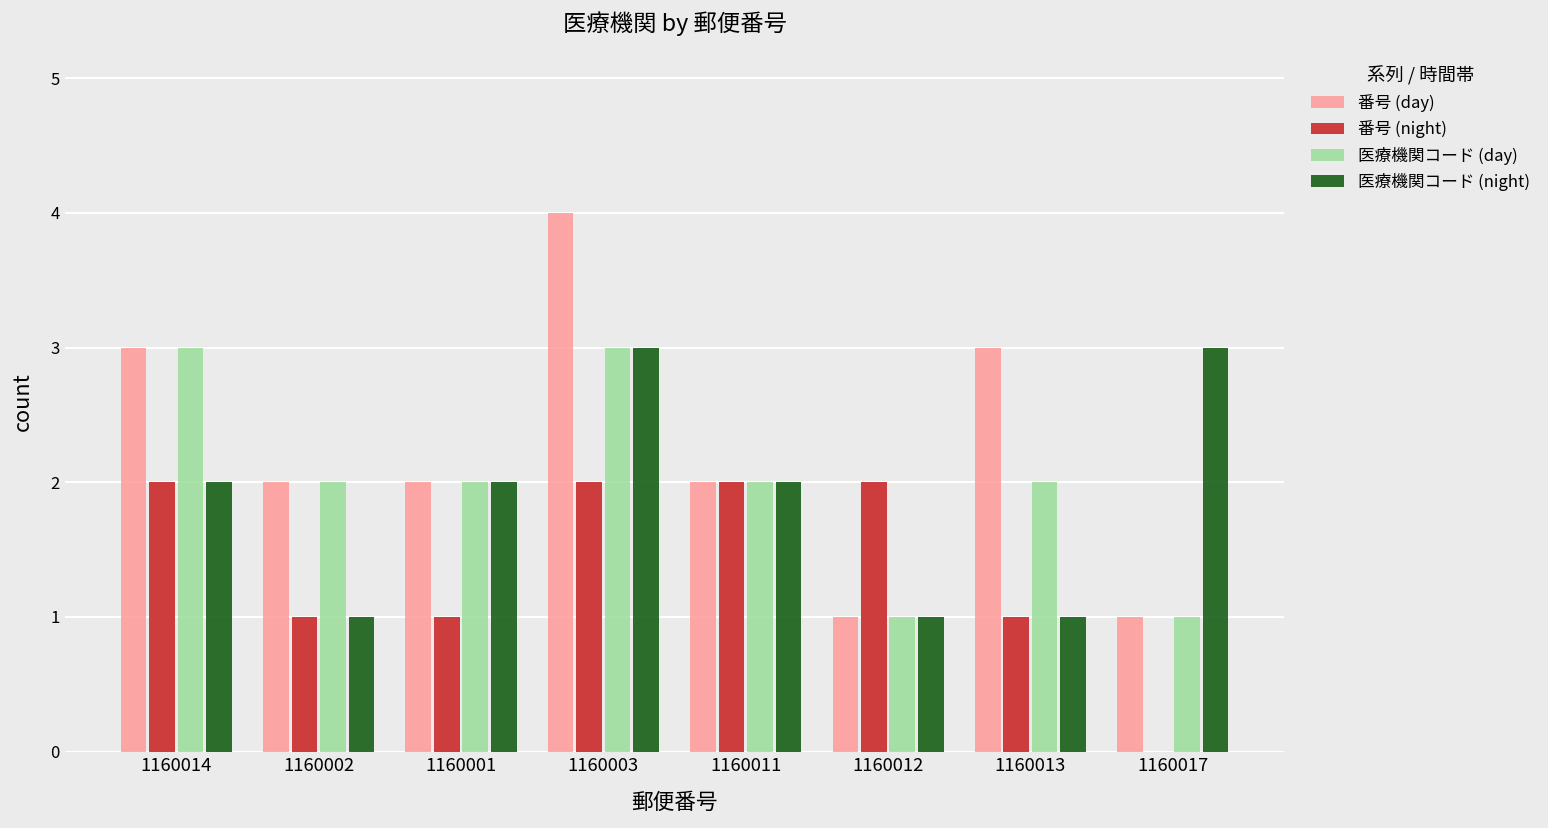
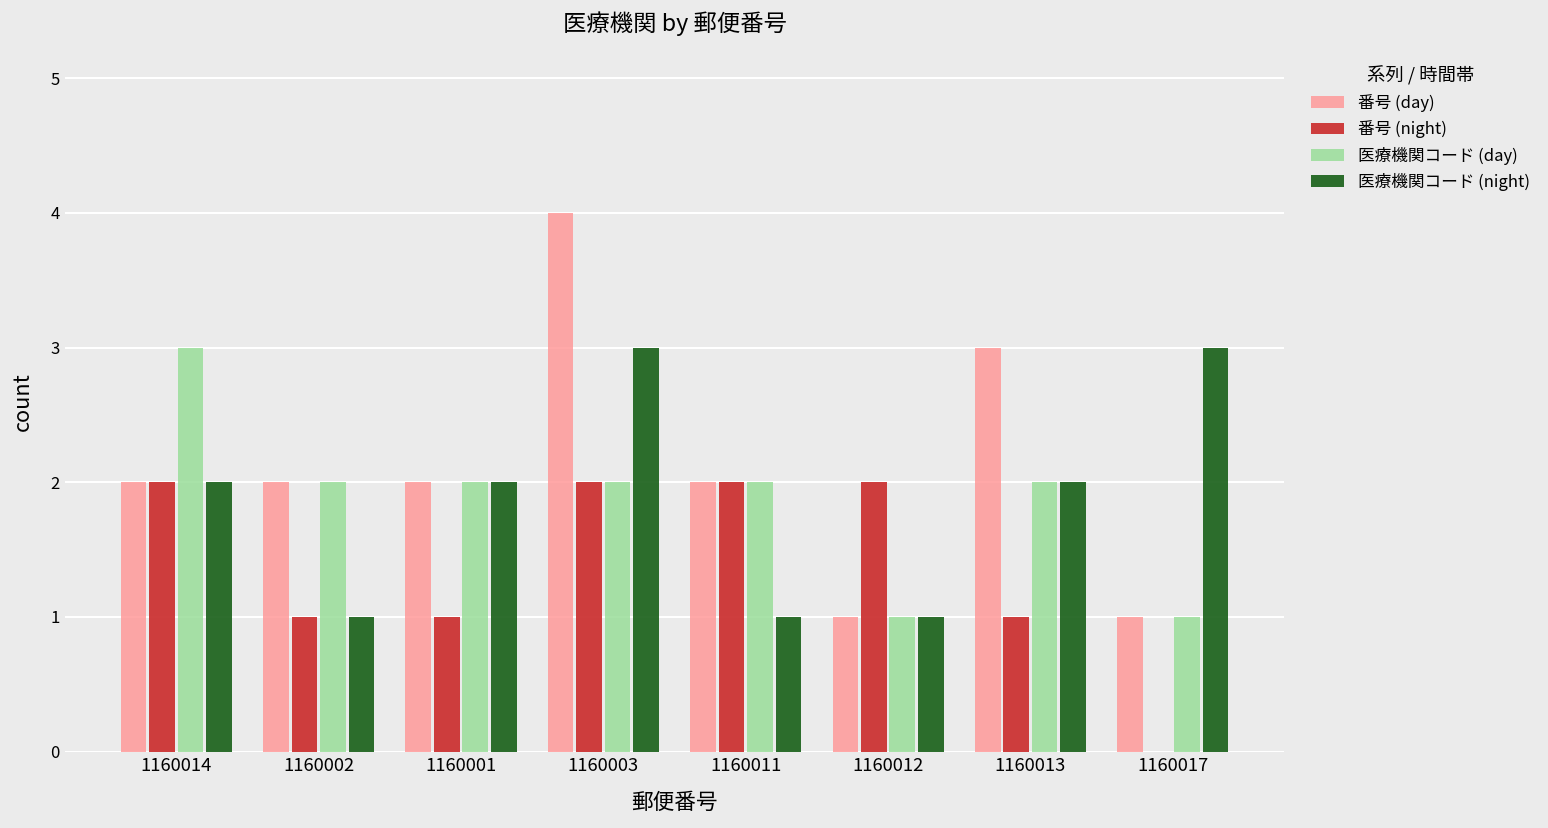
番号 (day), 1160014: 3 -> 2
医療機関コード (day), 1160003: 3 -> 2
医療機関コード (night), 1160011: 2 -> 1
医療機関コード (night), 1160013: 1 -> 2
